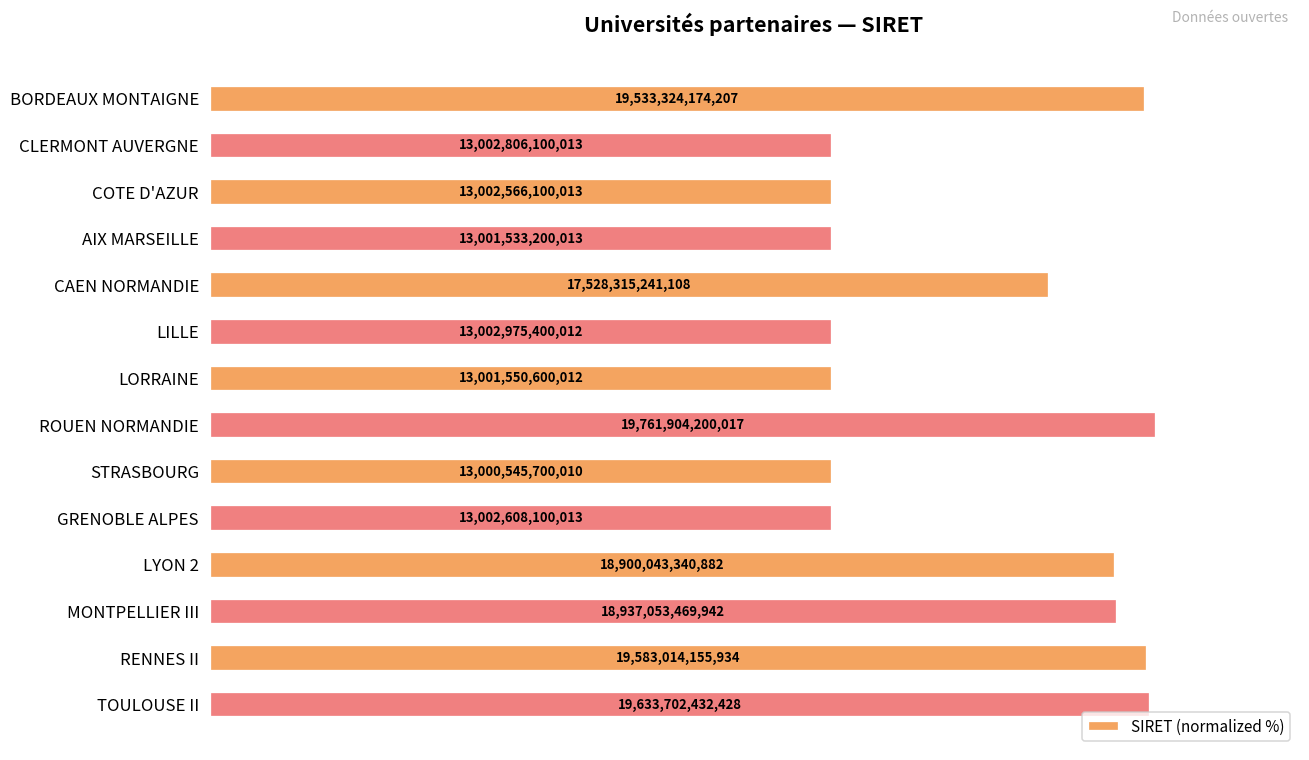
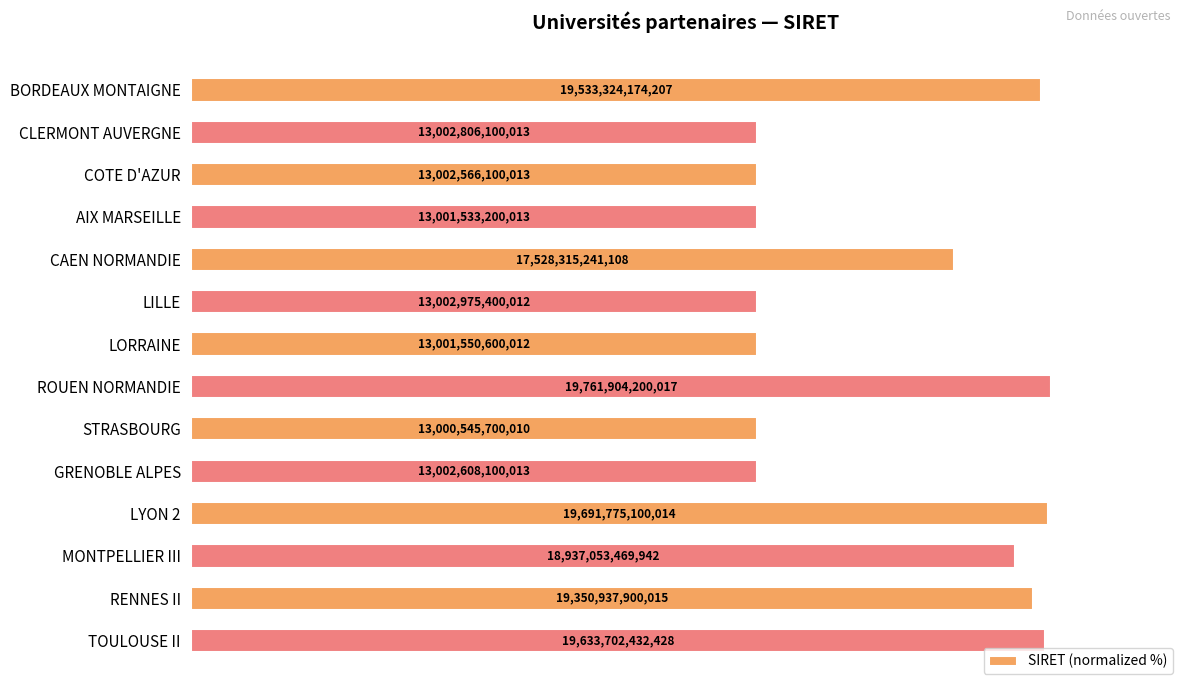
LYON 2: 18,900,043,340,882 -> 19,691,775,100,014
RENNES II: 19,583,014,155,934 -> 19,350,937,900,015
